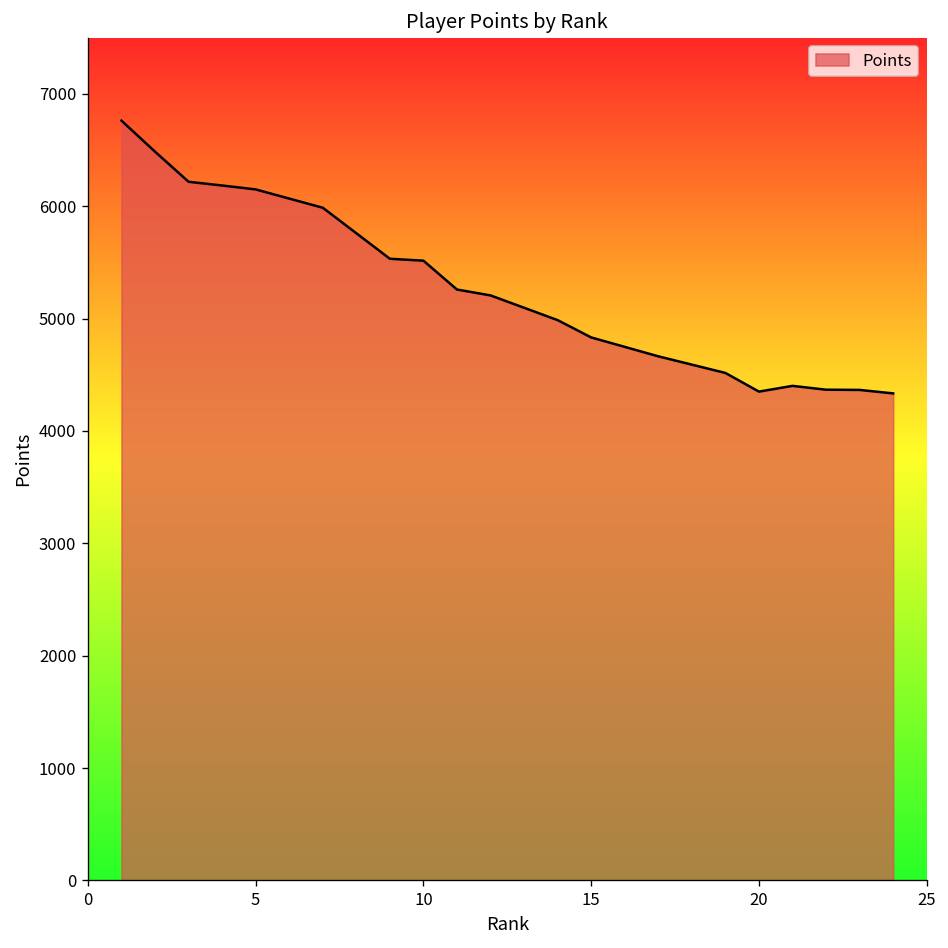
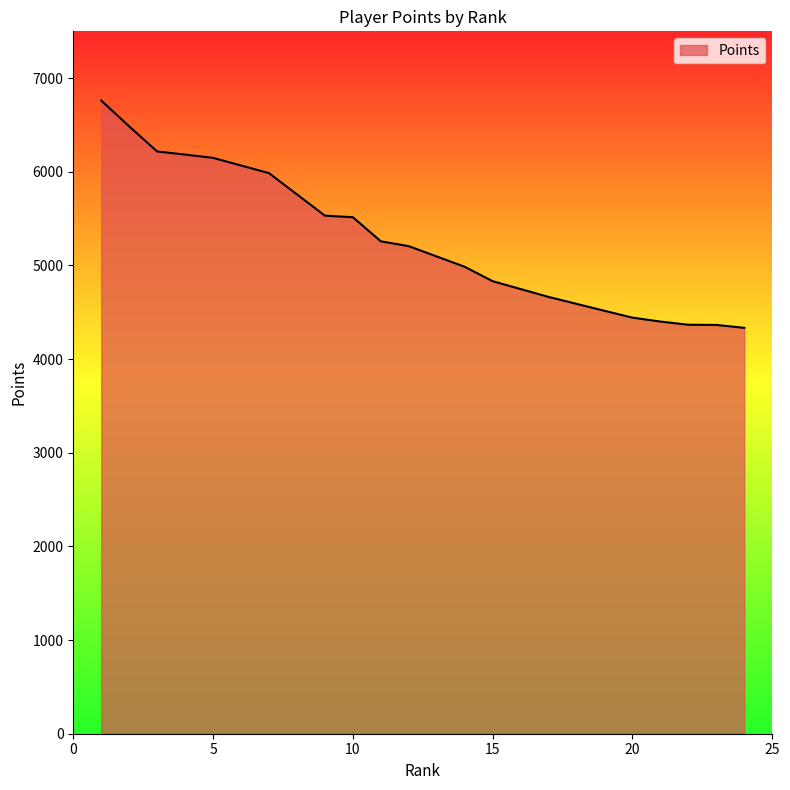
20: 4350 -> 4440
